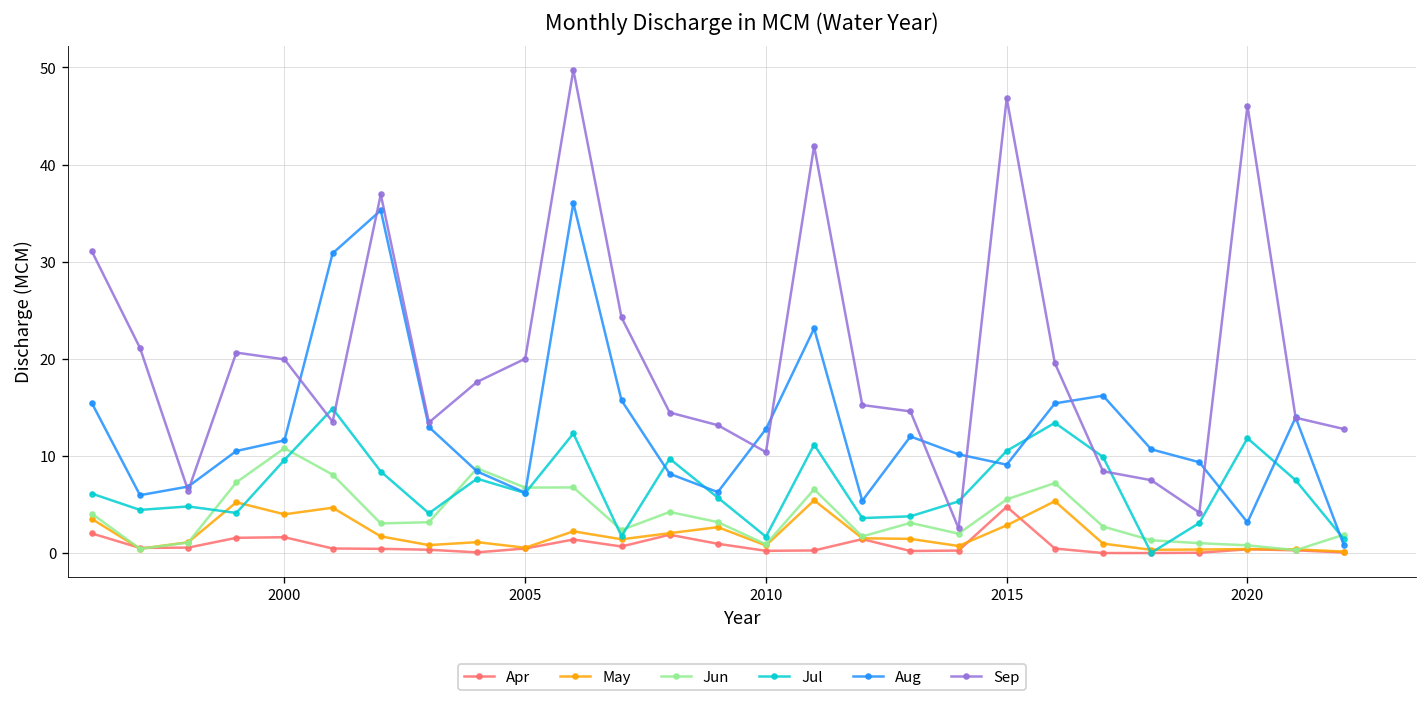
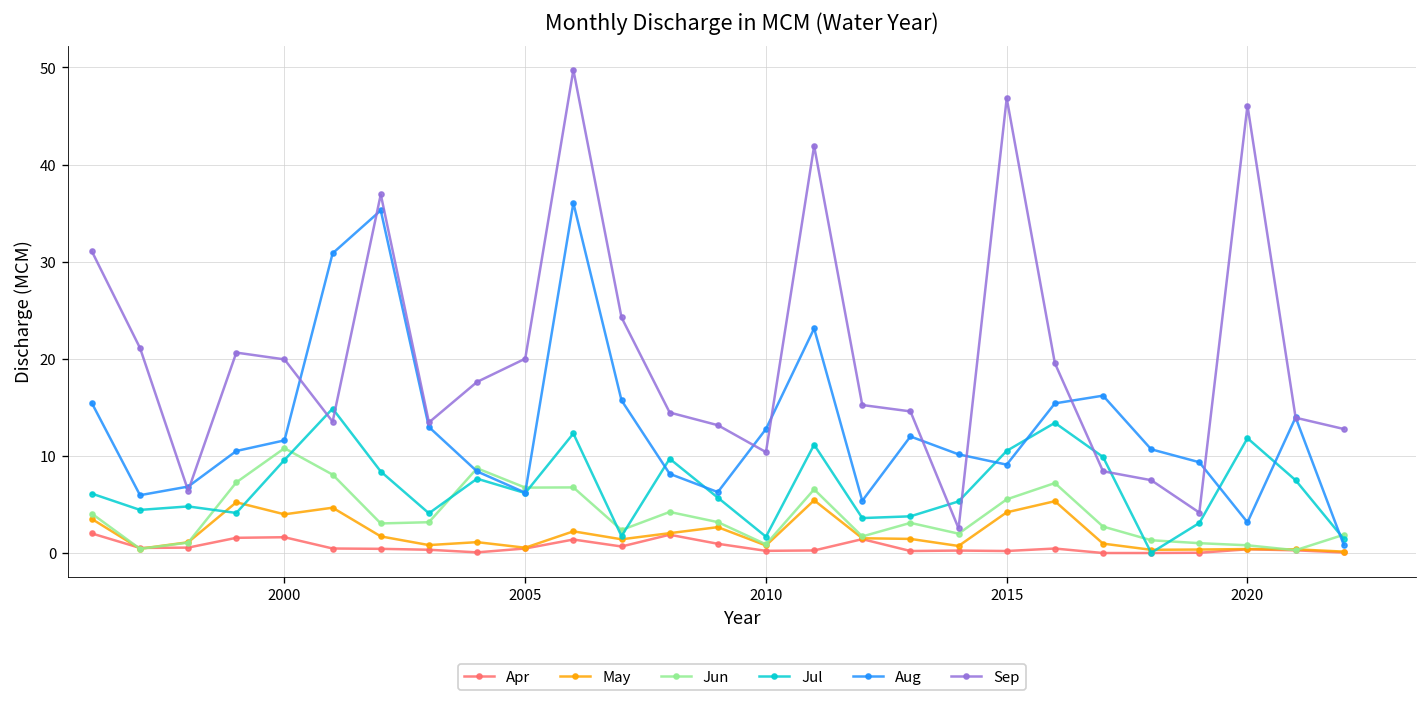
Apr, 2015: 5 -> 0
May, 2015: 3 -> 4
